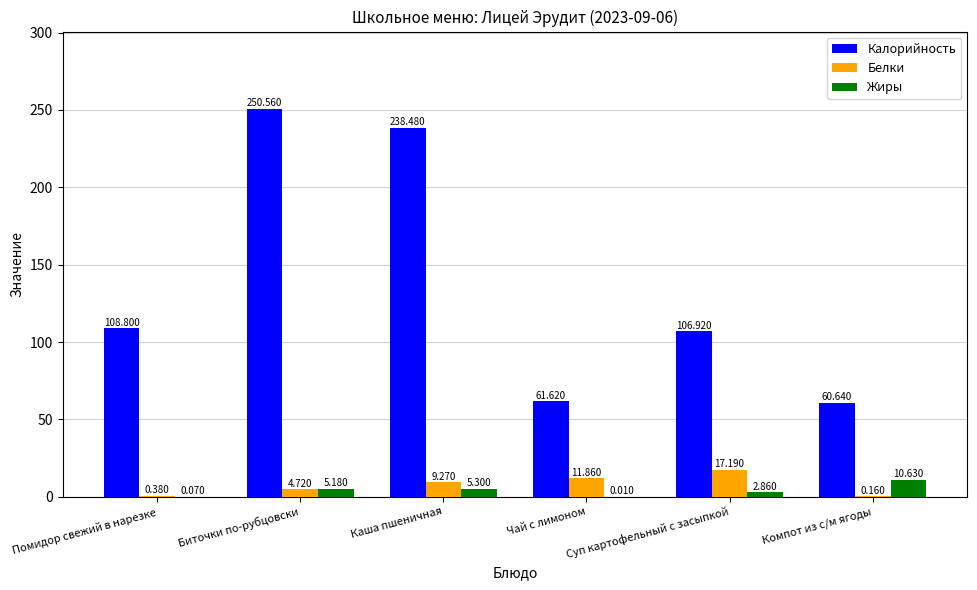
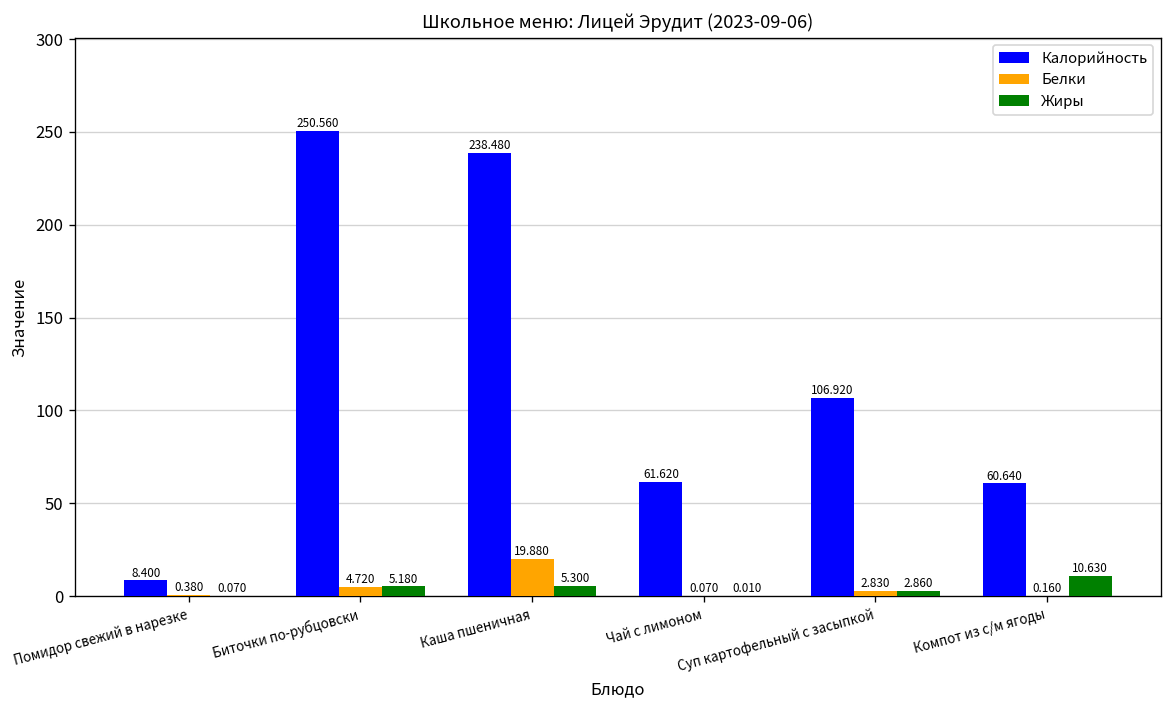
Калорийность, Помидор свежий в нарезке: 108.800 -> 8.400
Белки, Каша пшеничная: 9.270 -> 19.880
Белки, Чай с лимоном: 11.860 -> 0.070
Белки, Суп картофельный с засыпкой: 17.190 -> 2.830
